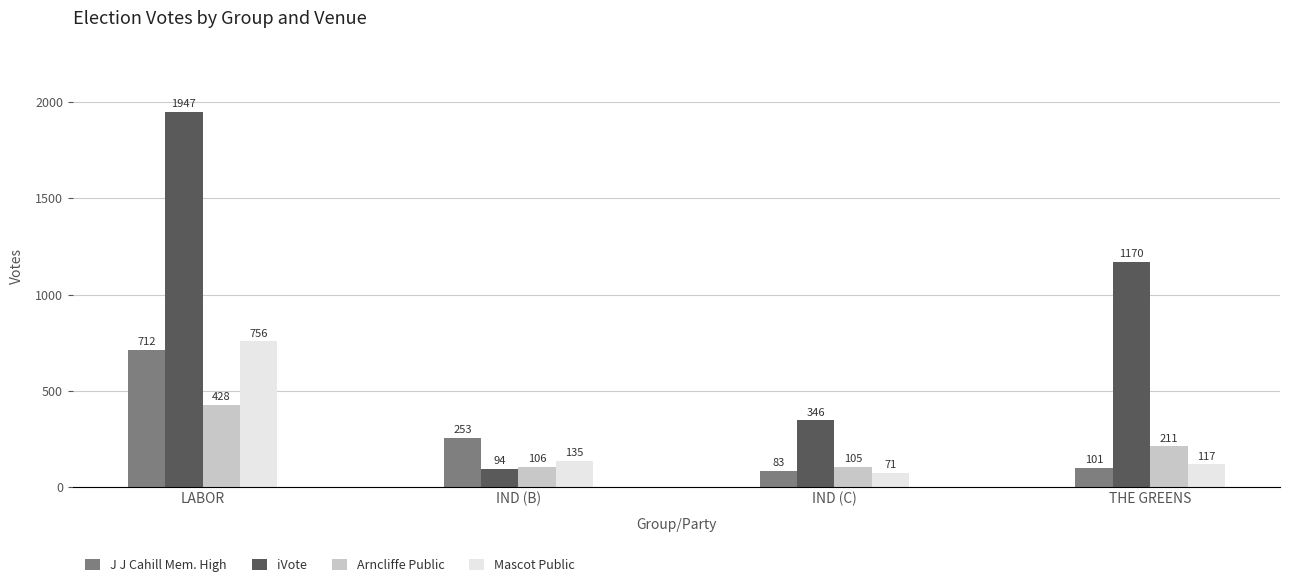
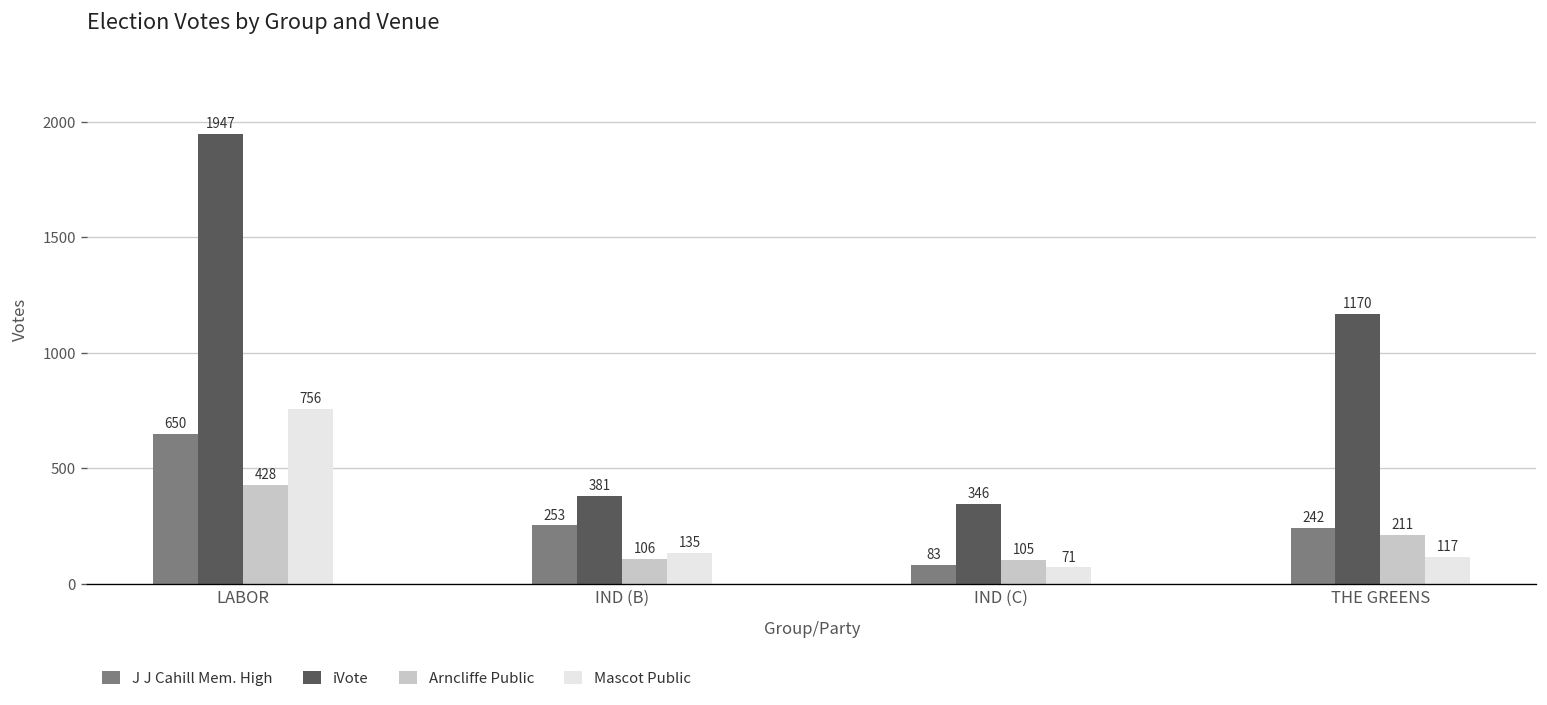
J J Cahill Mem. High, LABOR: 712 -> 650
iVote, IND (B): 94 -> 381
J J Cahill Mem. High, THE GREENS: 101 -> 242
